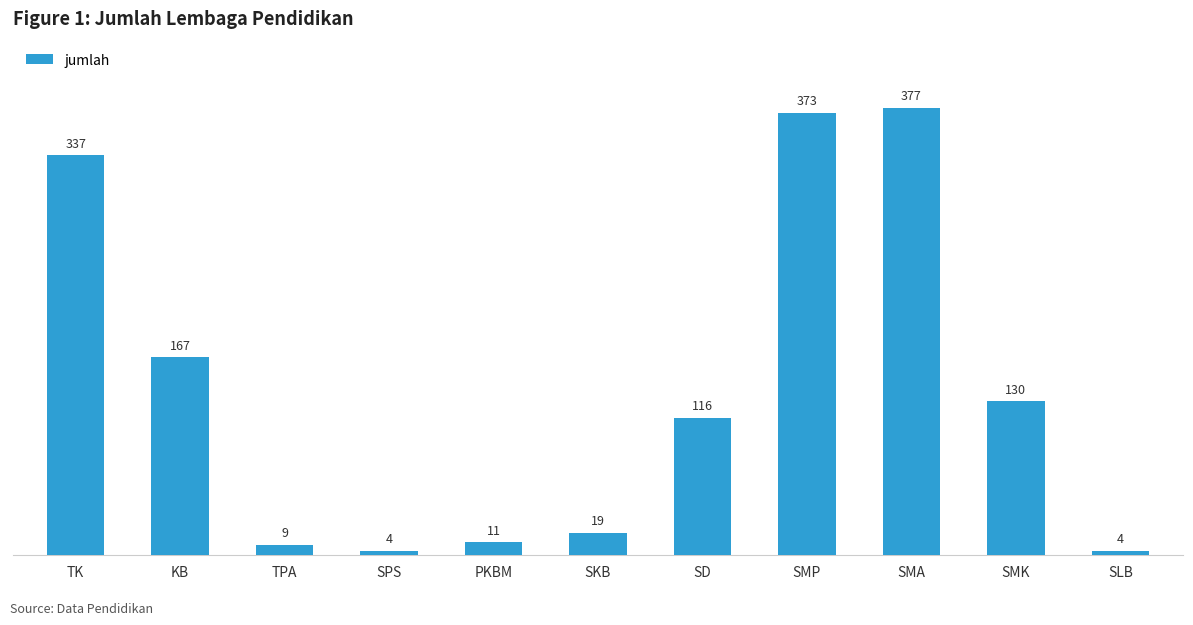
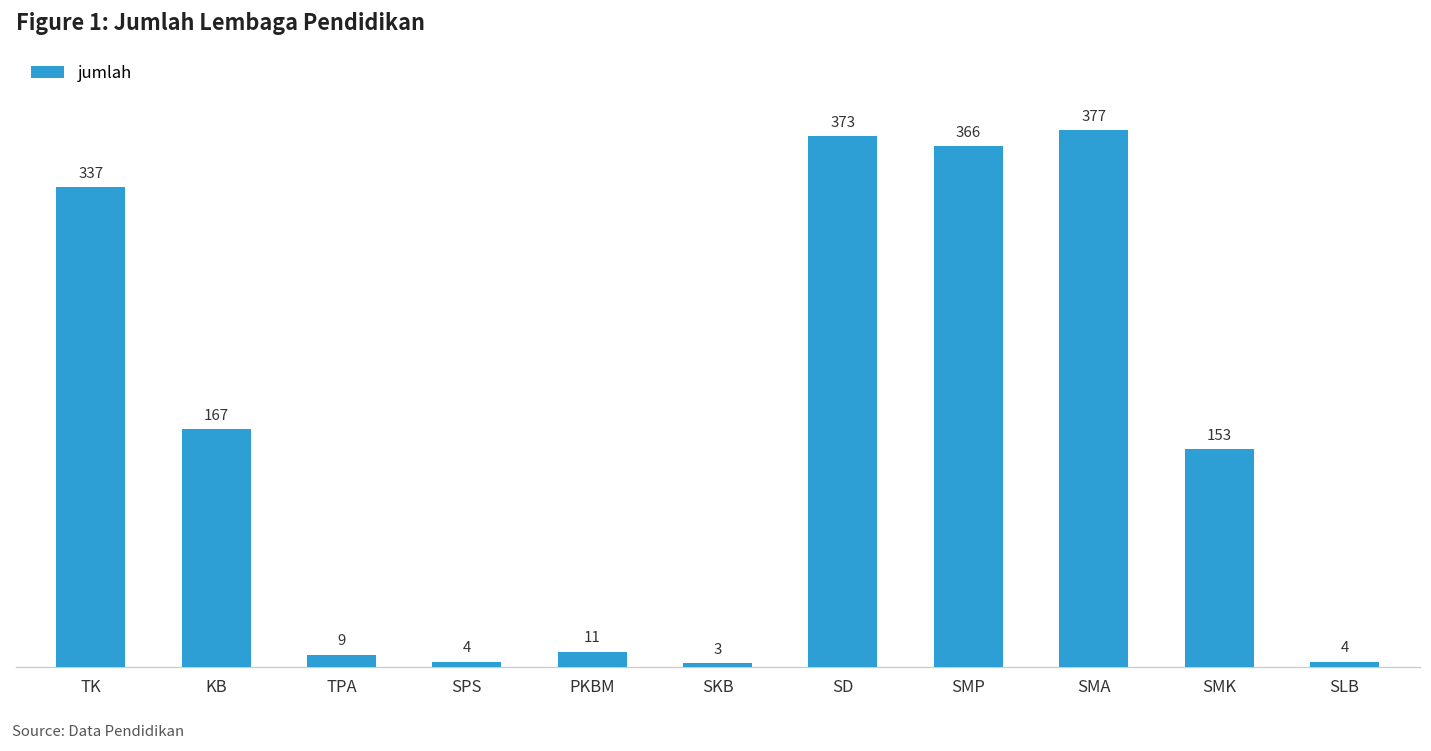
SKB: 19 -> 3
SD: 116 -> 373
SMP: 373 -> 366
SMK: 130 -> 153
